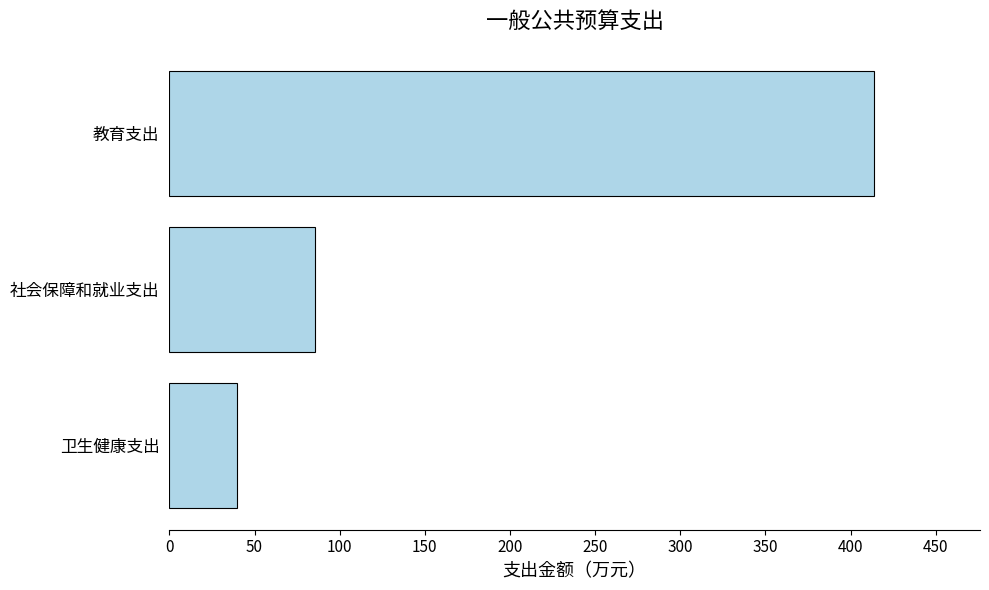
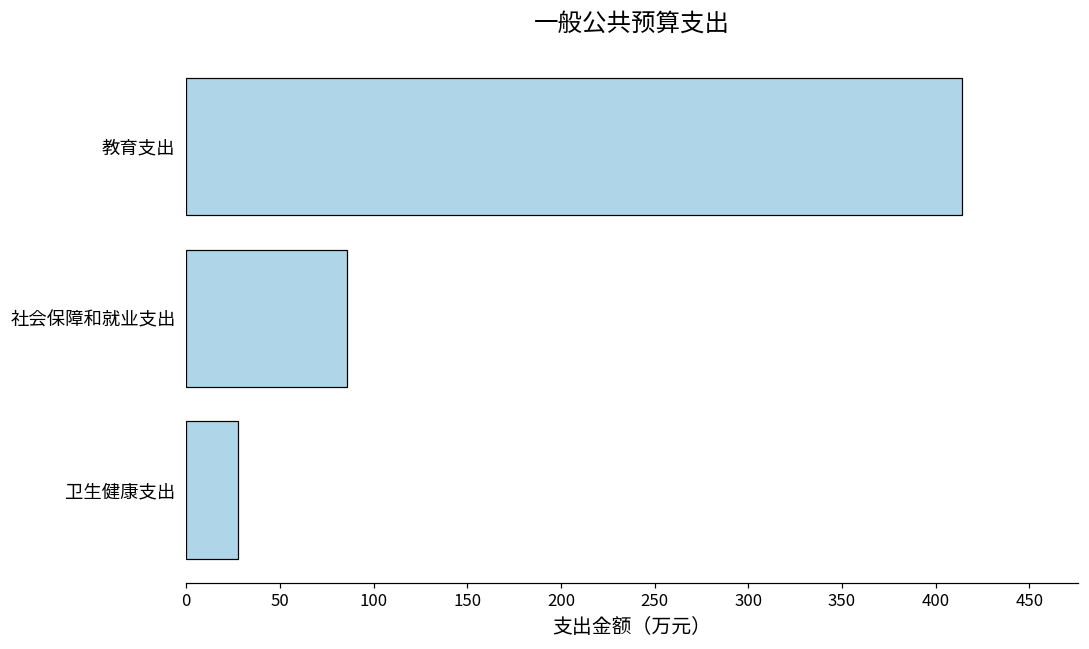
卫生健康支出: 40 -> 28
